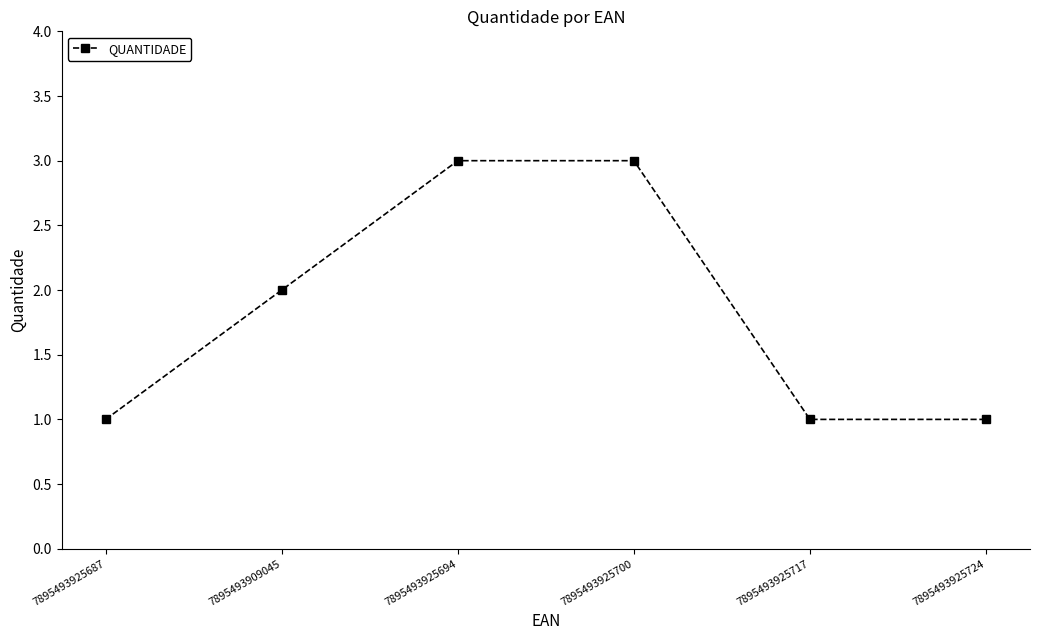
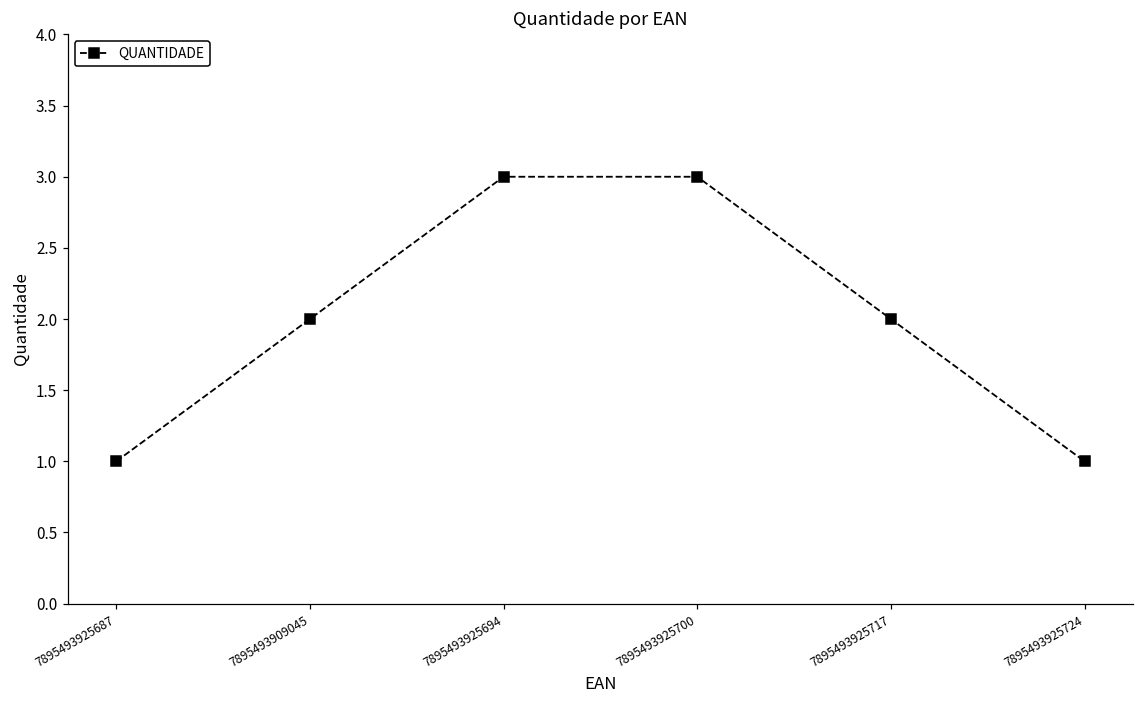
7895493925717: 1 -> 2
